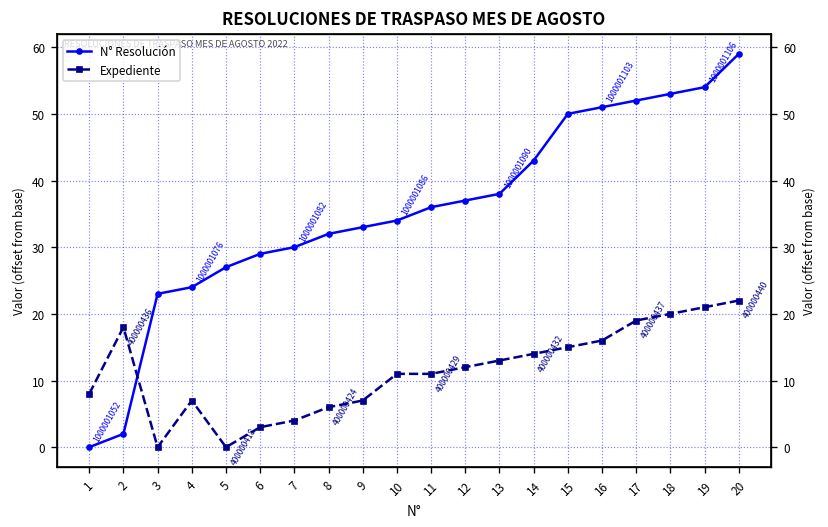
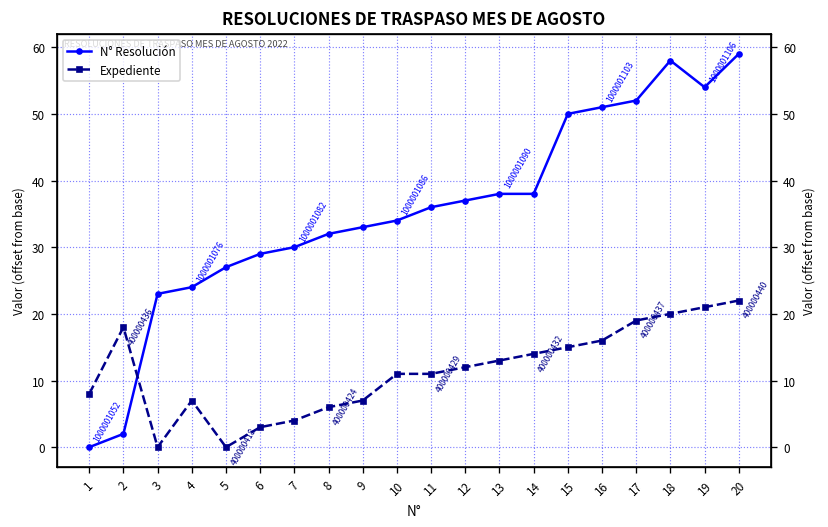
N° Resolución, 14: 43 -> 38
N° Resolución, 18: 53 -> 58
